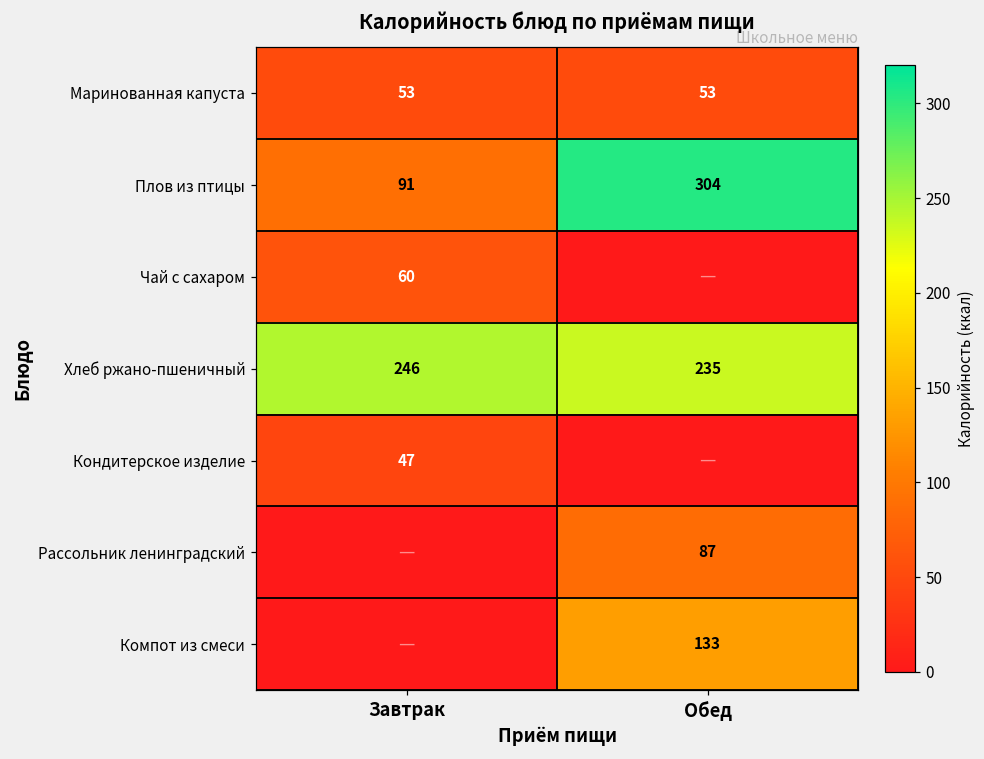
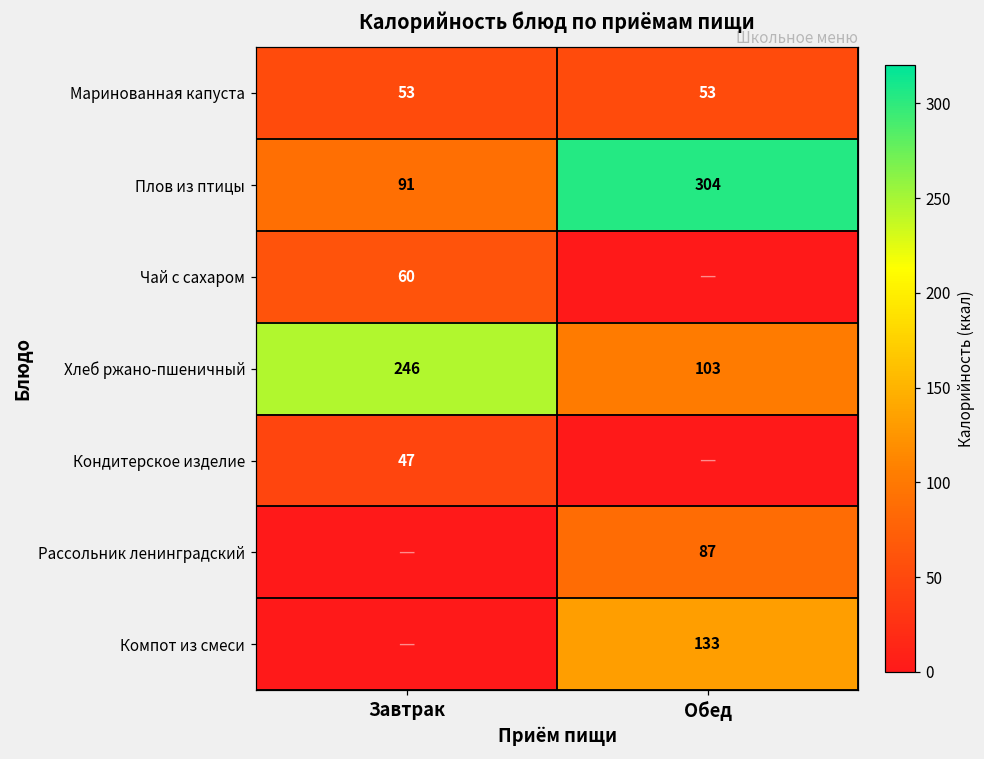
Хлеб ржано-пшеничный, Обед: 235 -> 103
